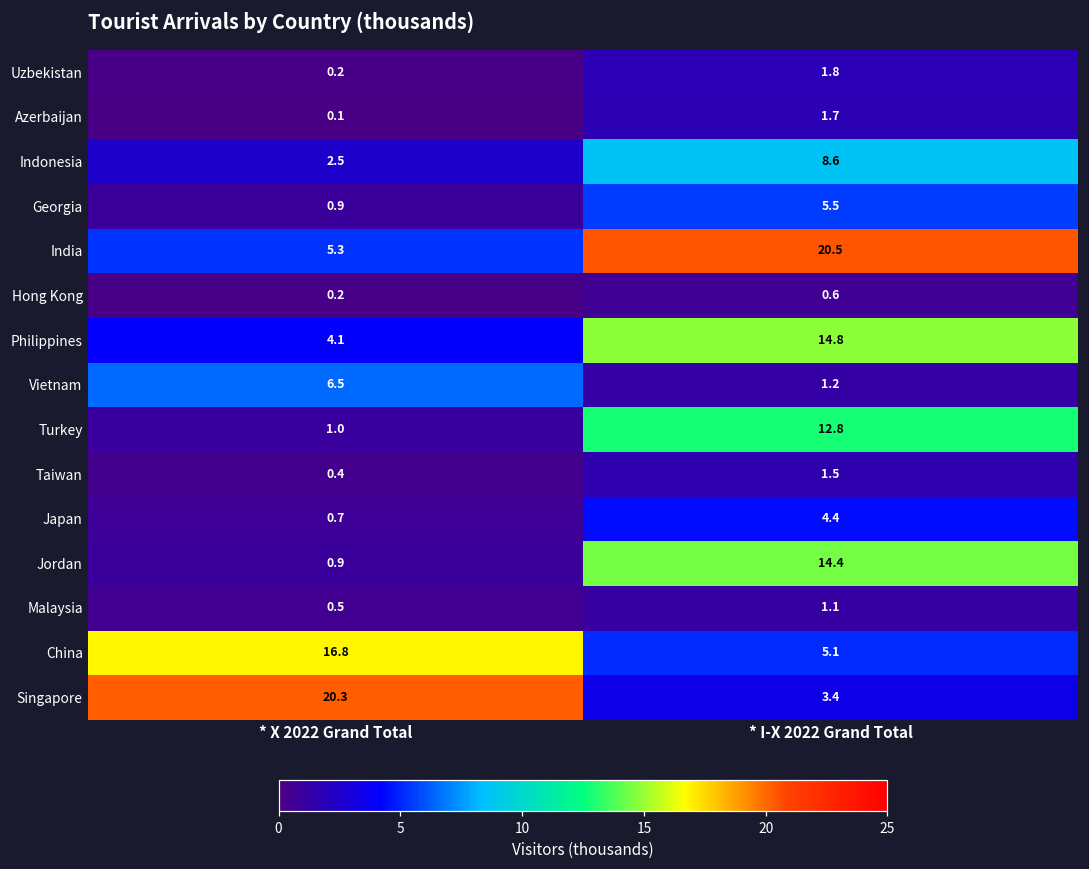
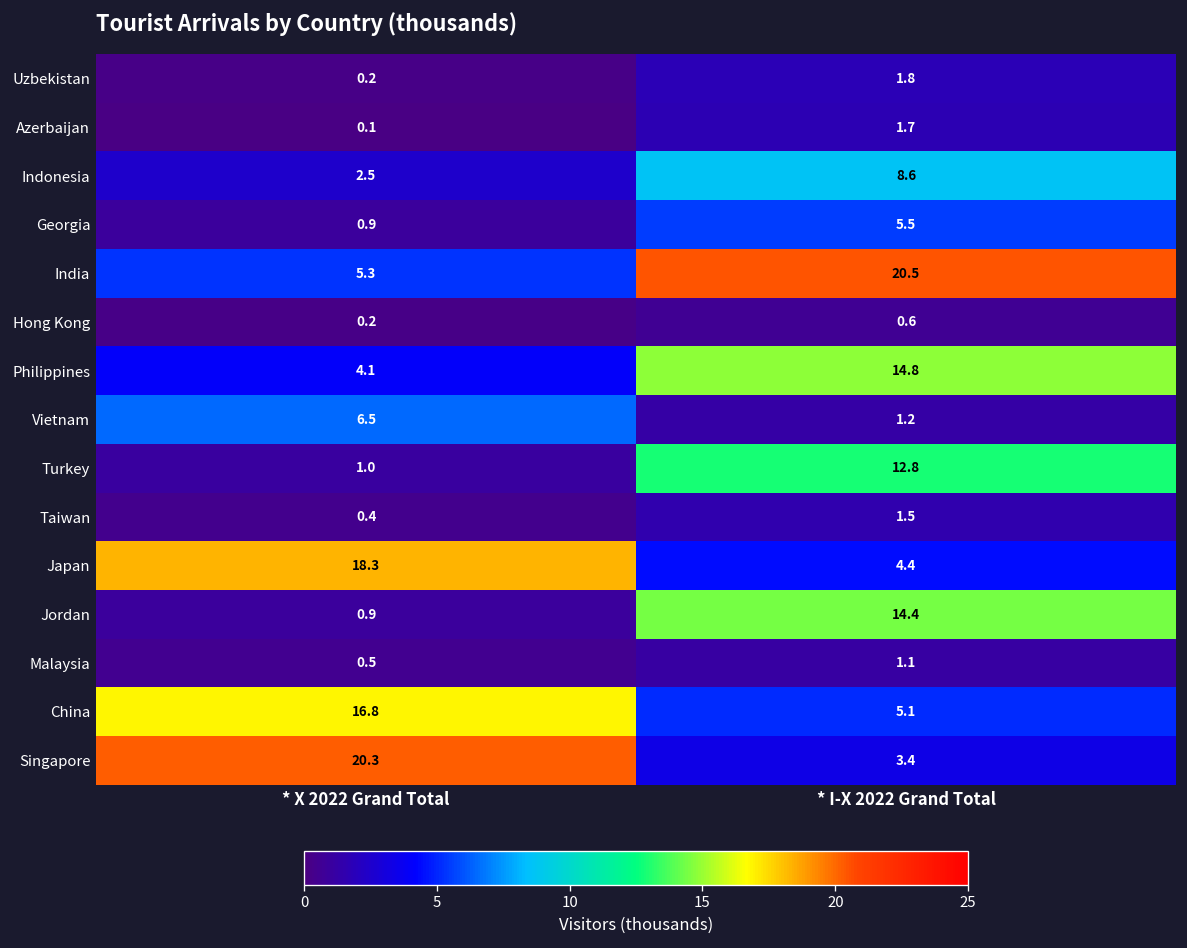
Japan, * X 2022 Grand Total: 0.7 -> 18.3
